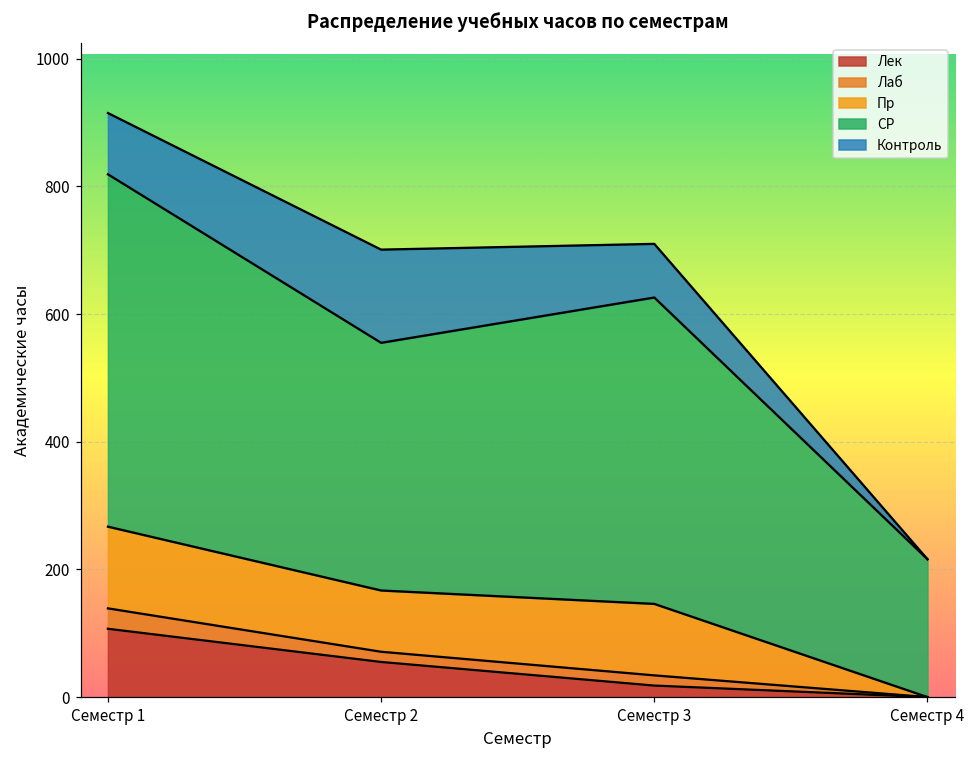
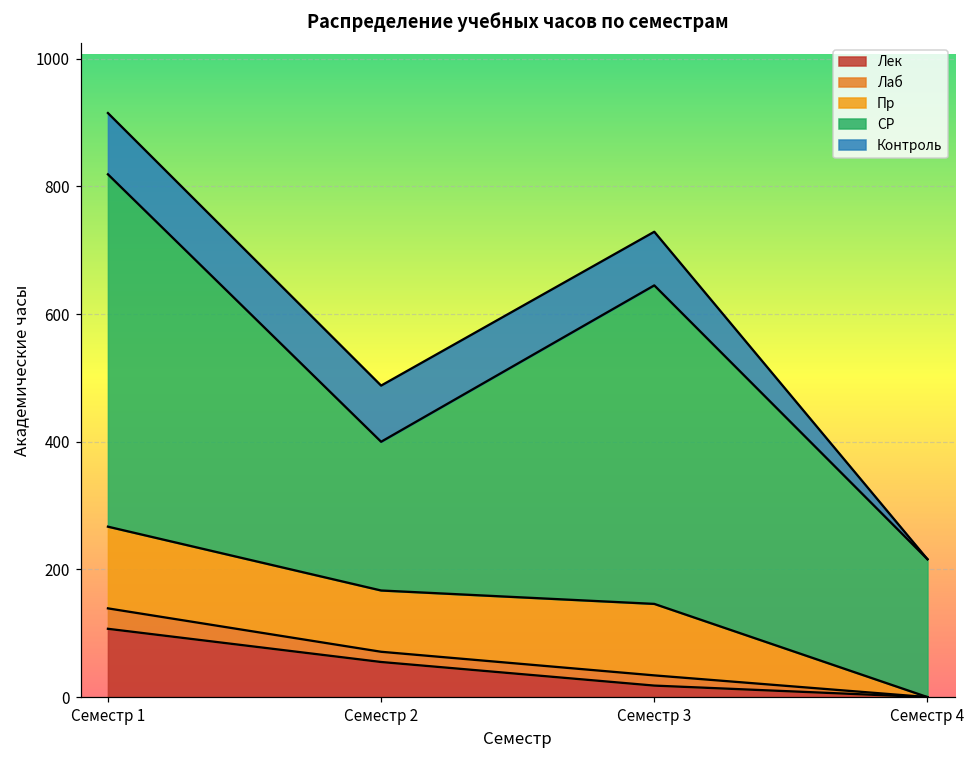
СР, Семестр 2: 390 -> 230
Контроль, Семестр 2: 150 -> 90
СР, Семестр 3: 480 -> 500
